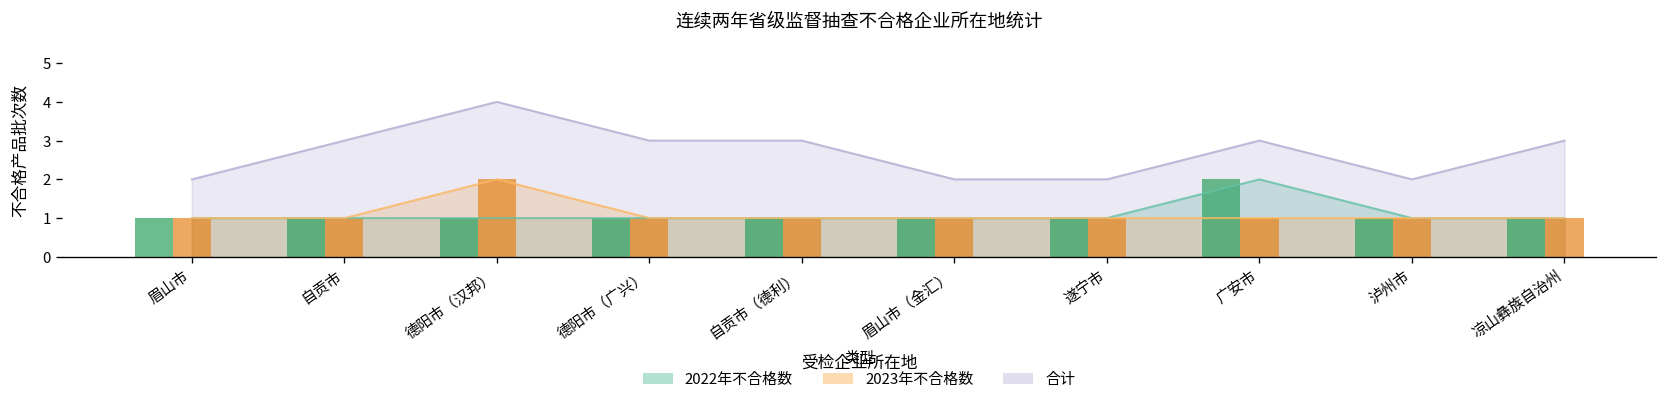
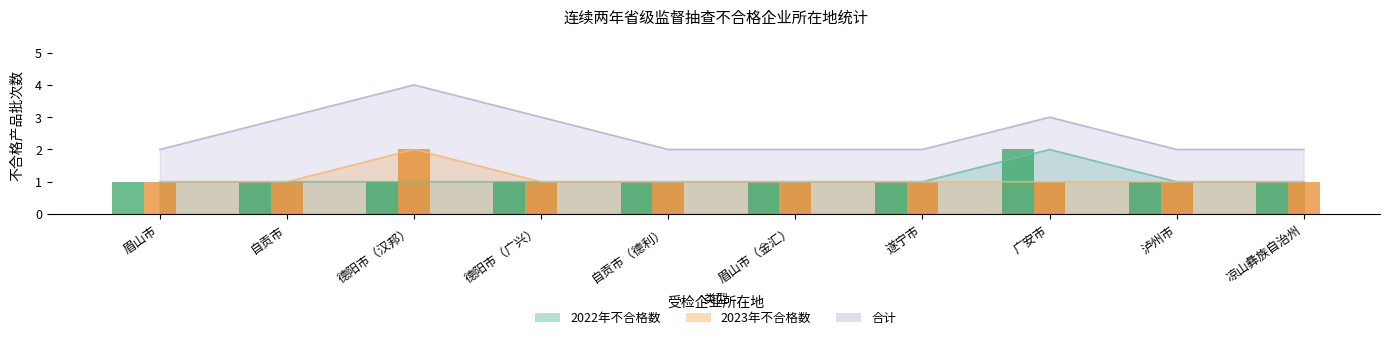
合计, 自贡市（德利）: 3 -> 2
合计, 凉山彝族自治州: 3 -> 2
